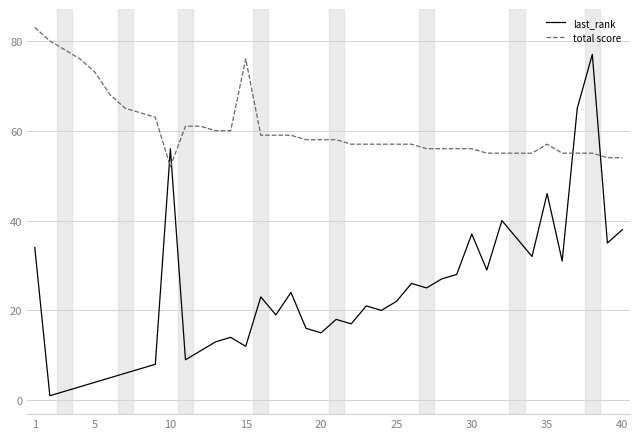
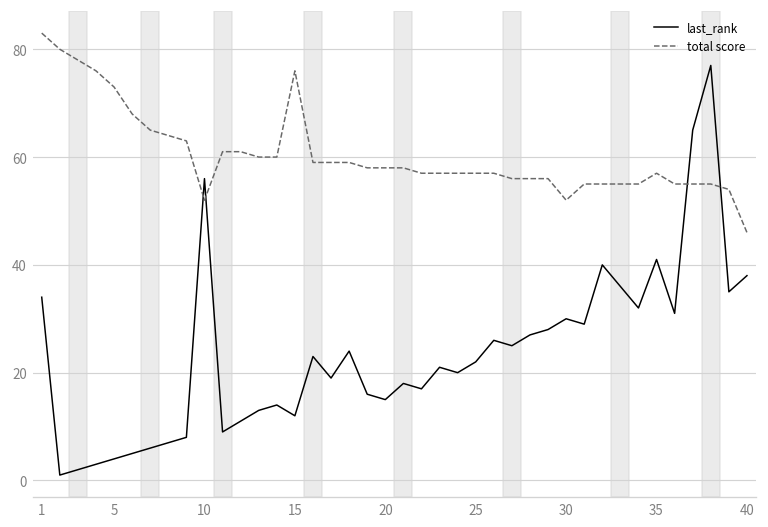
last_rank, 30: 37 -> 30
total score, 30: 56 -> 52
last_rank, 35: 46 -> 41
total score, 40: 54 -> 46
